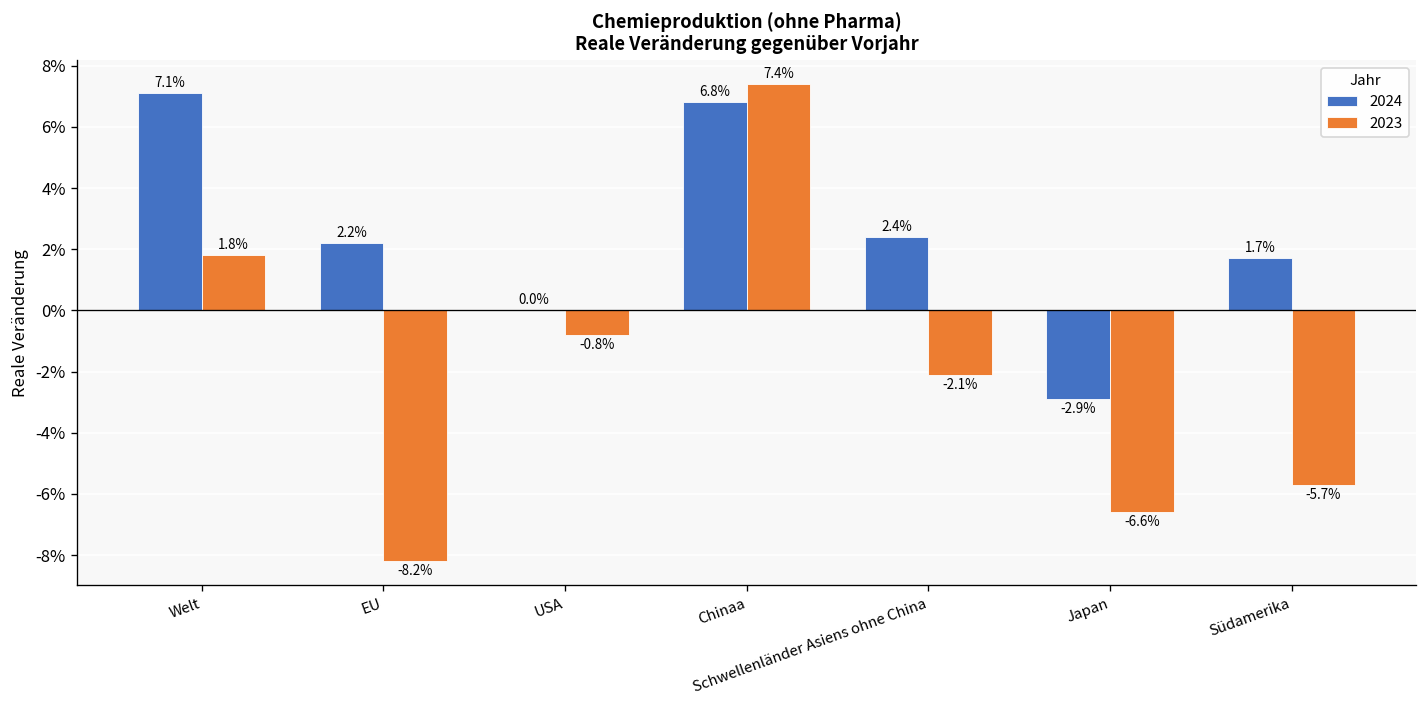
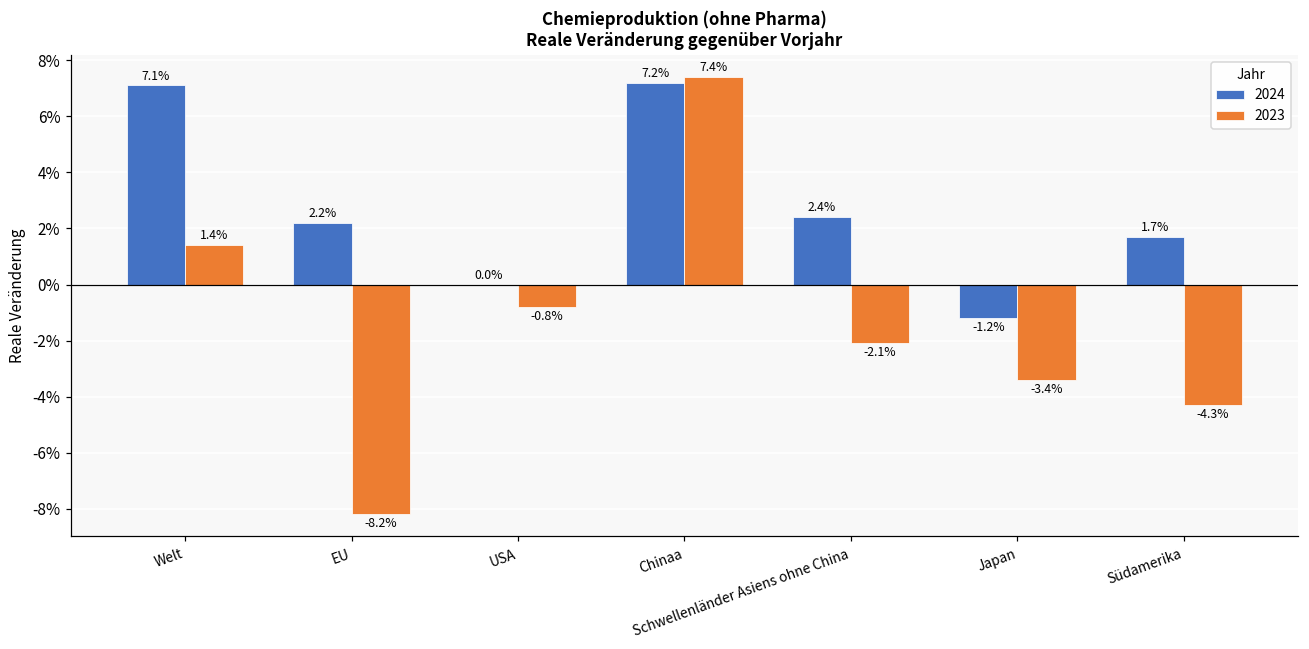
2023, Welt: 1.8% -> 1.4%
2024, Chinaa: 6.8% -> 7.2%
2024, Japan: -2.9% -> -1.2%
2023, Japan: -6.6% -> -3.4%
2023, Südamerika: -5.7% -> -4.3%
